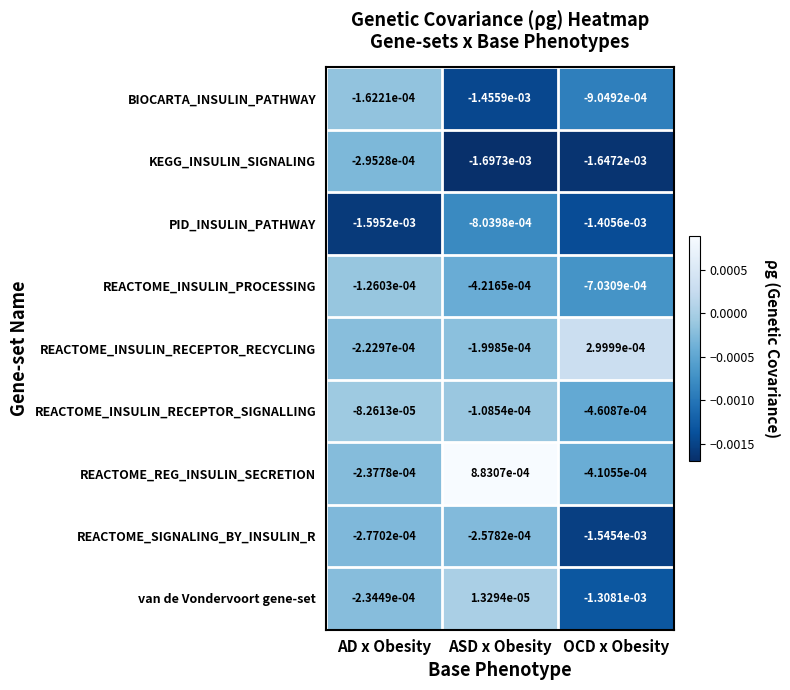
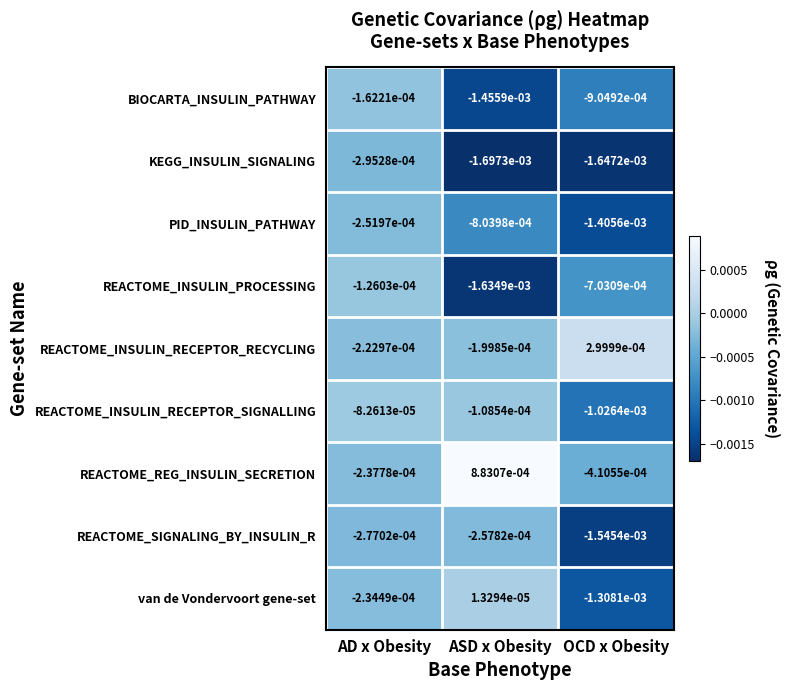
PID_INSULIN_PATHWAY, AD x Obesity: -1.5952e-03 -> -2.5197e-04
REACTOME_INSULIN_PROCESSING, ASD x Obesity: -4.2165e-04 -> -1.6349e-03
REACTOME_INSULIN_RECEPTOR_SIGNALLING, OCD x Obesity: -4.6087e-04 -> -1.0264e-03
